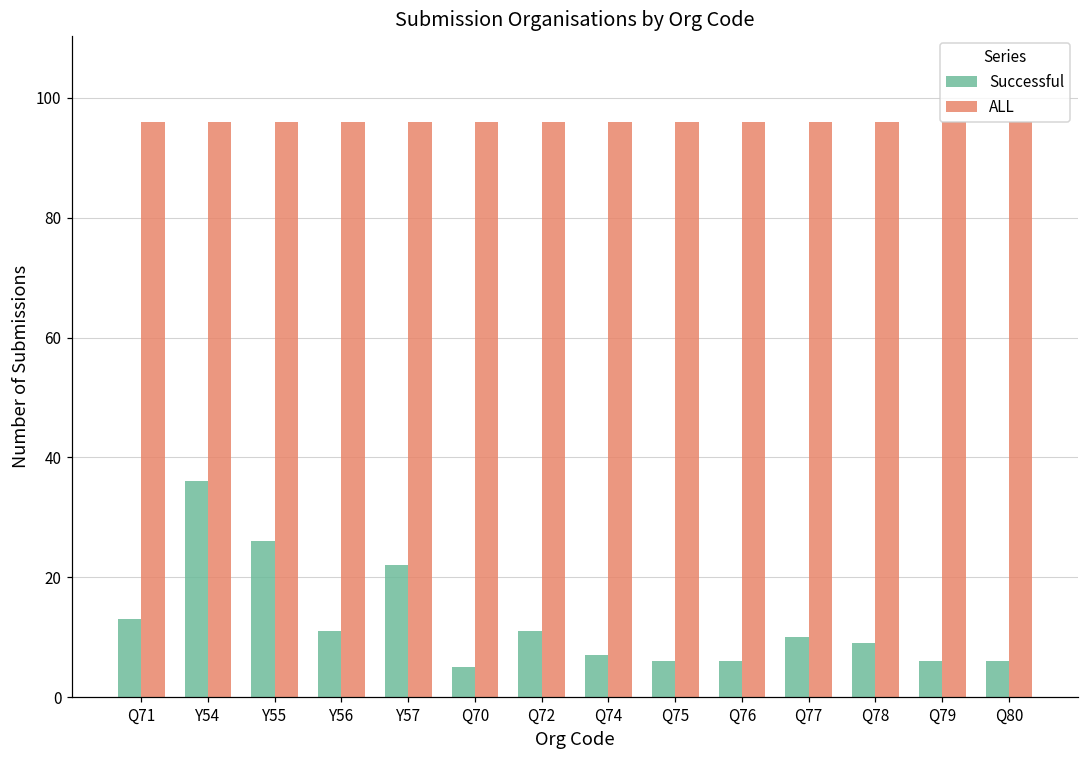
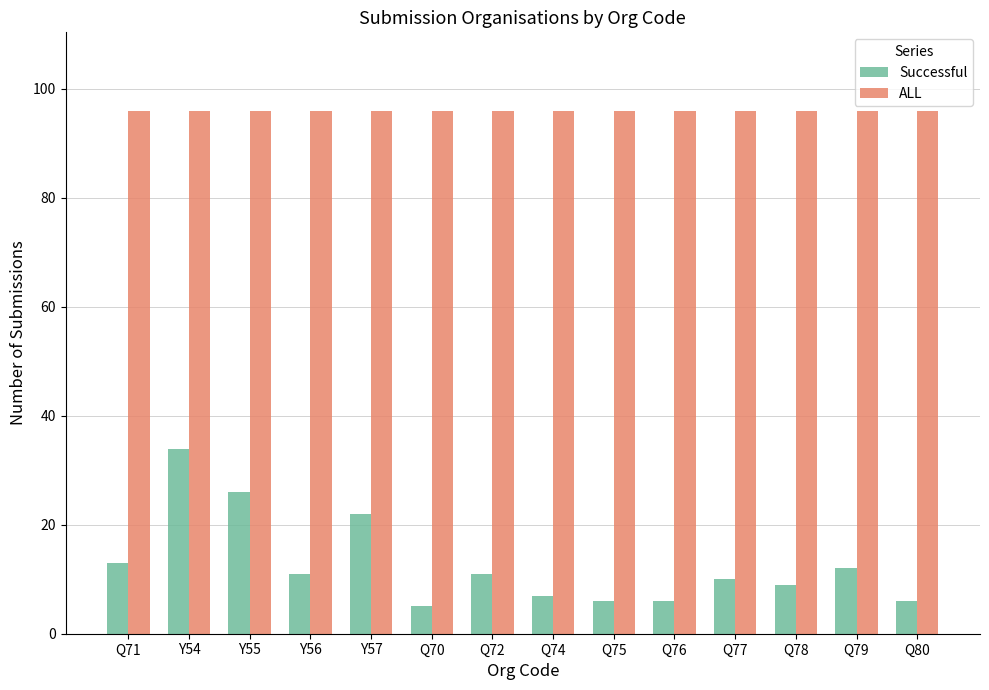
Successful, Y54: 36 -> 34
Successful, Q79: 6 -> 12
